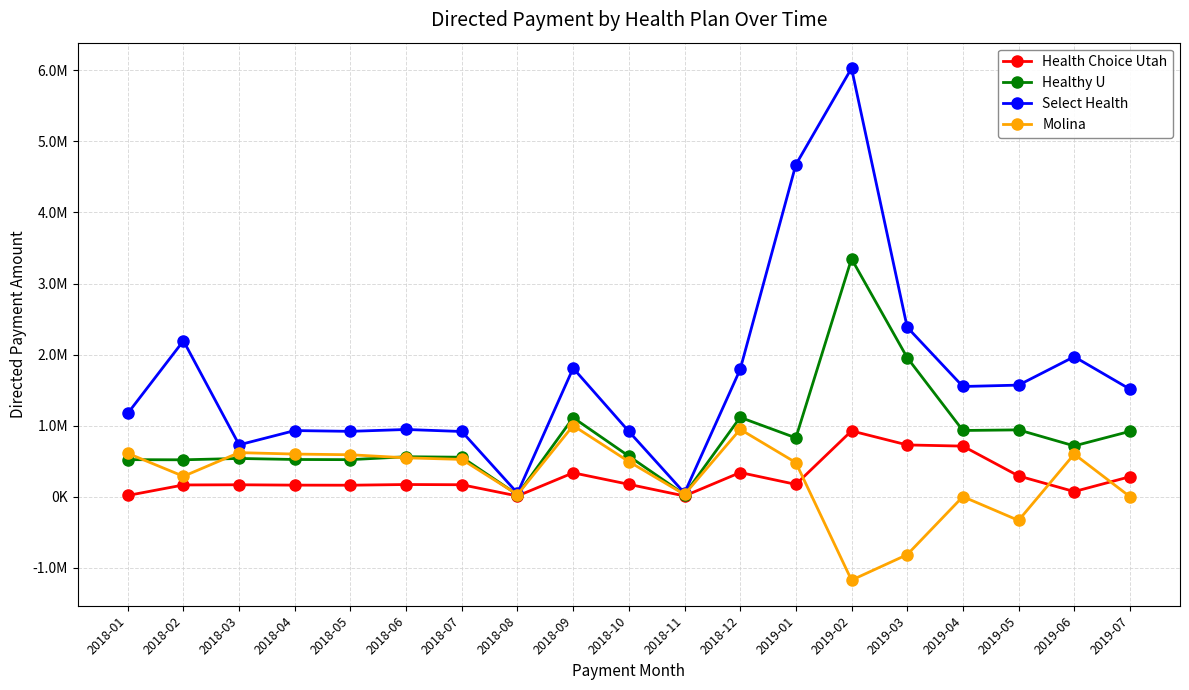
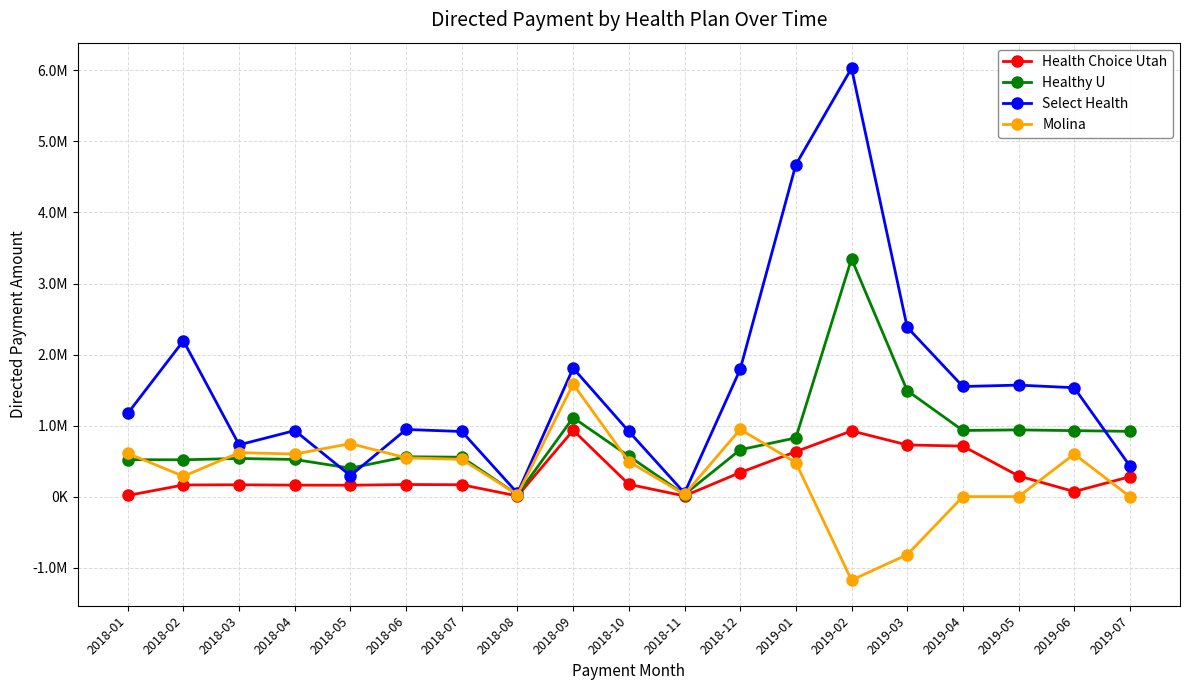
Healthy U, 2018-05: 500000 -> 400000
Select Health, 2018-05: 900000 -> 300000
Molina, 2018-05: 600000 -> 700000
Health Choice Utah, 2018-09: 300000 -> 900000
Molina, 2018-09: 1000000 -> 1600000
Healthy U, 2018-12: 1100000 -> 700000
Health Choice Utah, 2019-01: 200000 -> 600000
Healthy U, 2019-03: 2000000 -> 1500000
Molina, 2019-05: -300000 -> 0
Healthy U, 2019-06: 700000 -> 900000
Select Health, 2019-06: 2000000 -> 1500000
Select Health, 2019-07: 1500000 -> 400000
